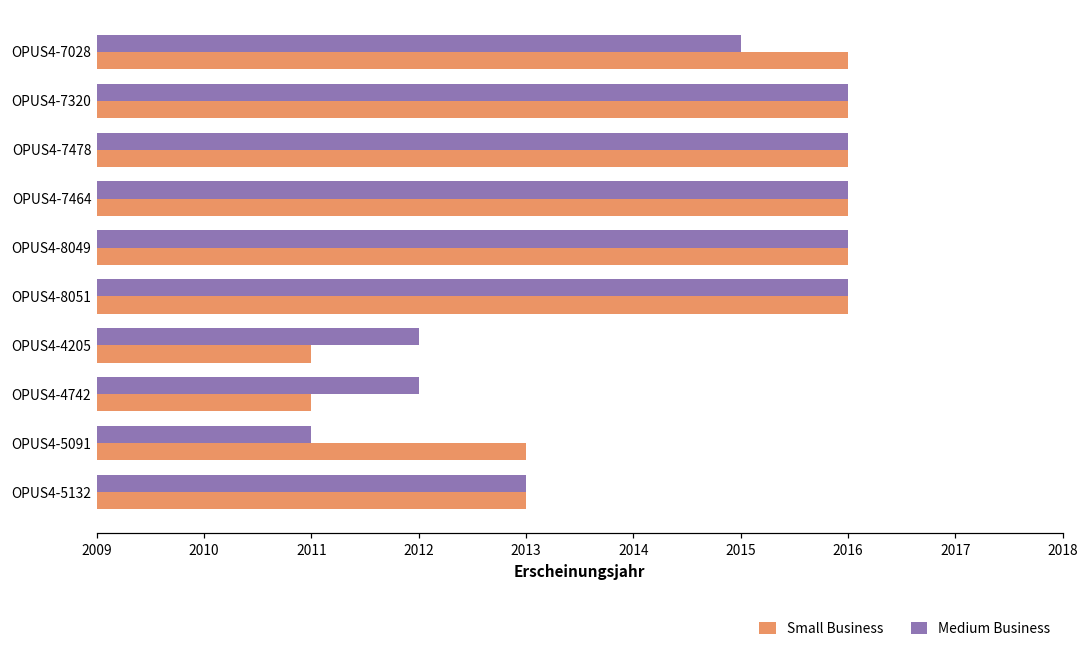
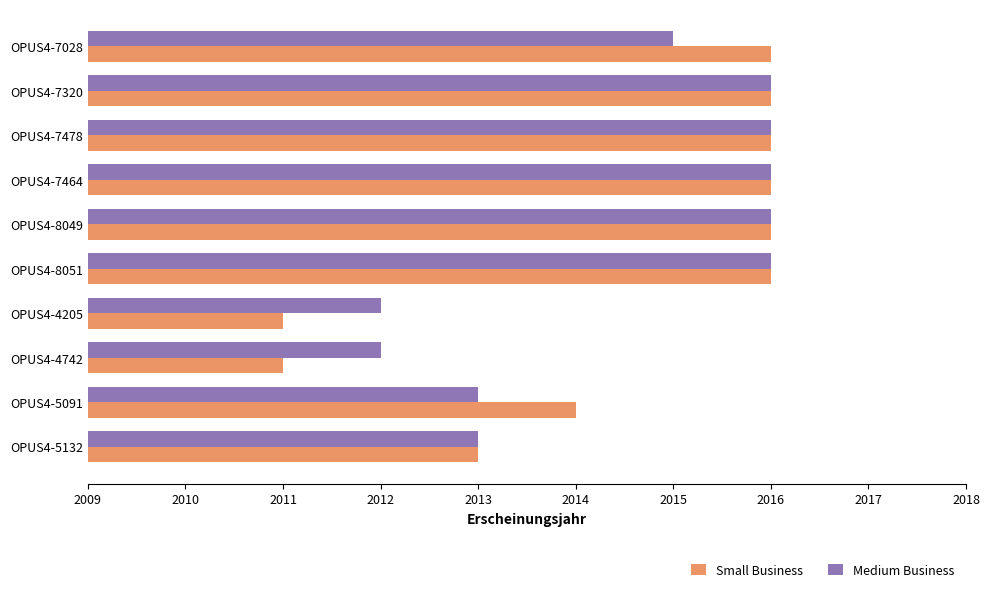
Medium Business, OPUS4-5091: 2011 -> 2013
Small Business, OPUS4-5091: 2013 -> 2014
